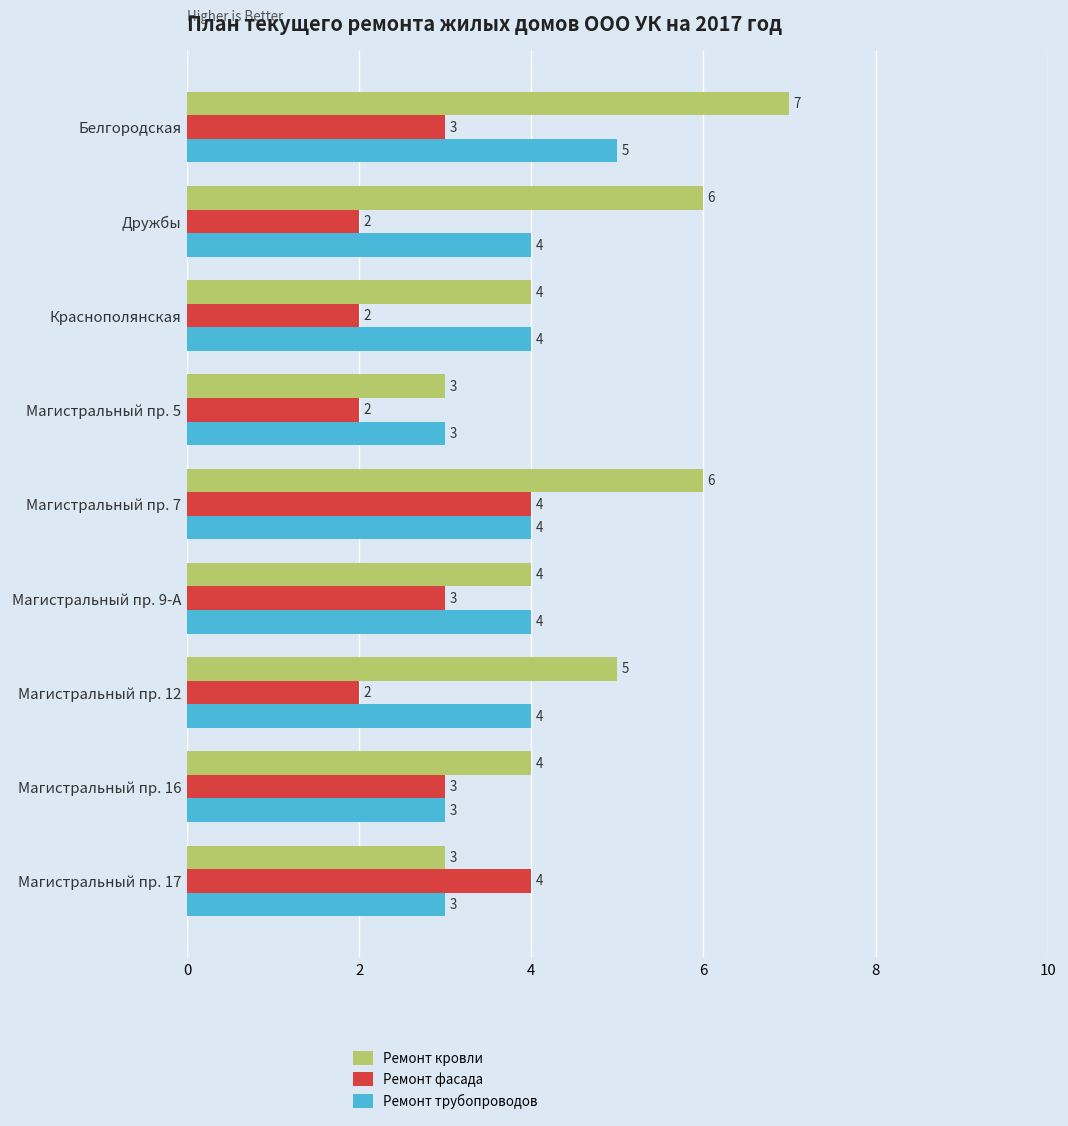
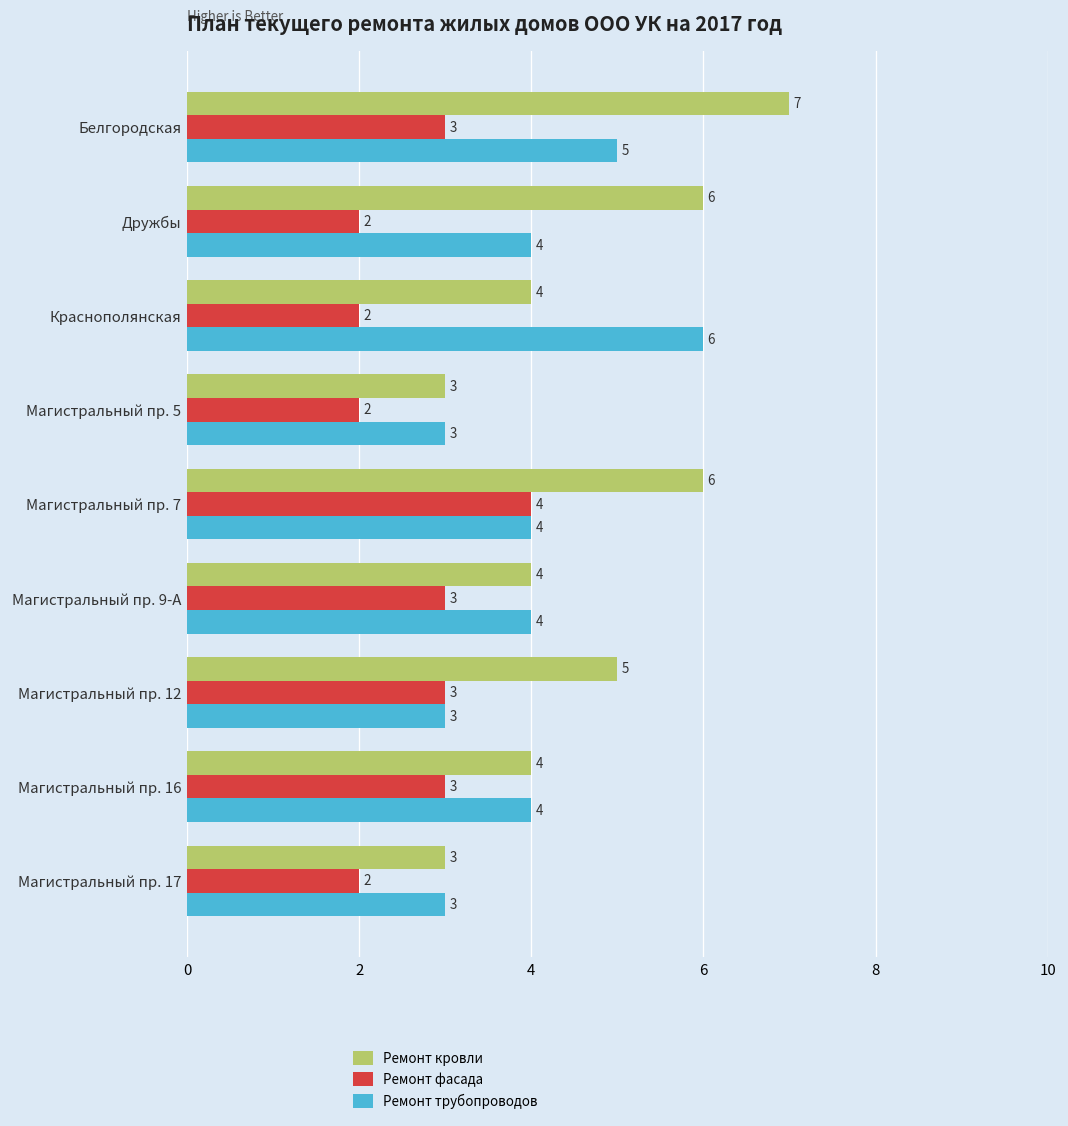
Ремонт трубопроводов, Краснополянская: 4 -> 6
Ремонт фасада, Магистральный пр. 12: 2 -> 3
Ремонт трубопроводов, Магистральный пр. 12: 4 -> 3
Ремонт трубопроводов, Магистральный пр. 16: 3 -> 4
Ремонт фасада, Магистральный пр. 17: 4 -> 2
